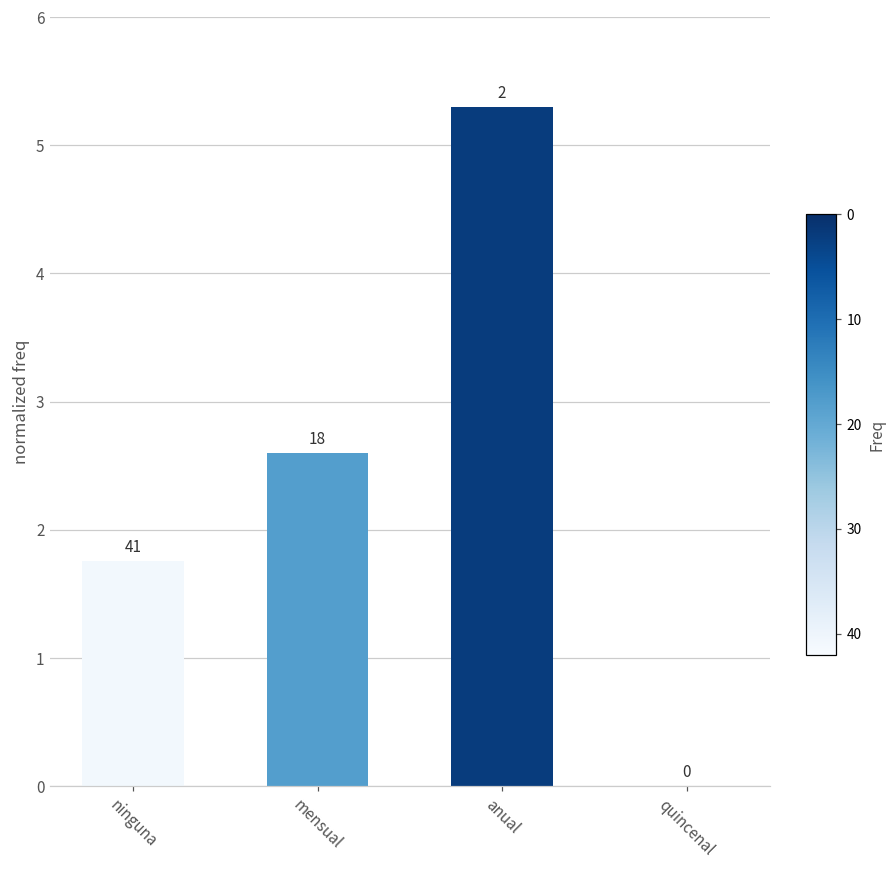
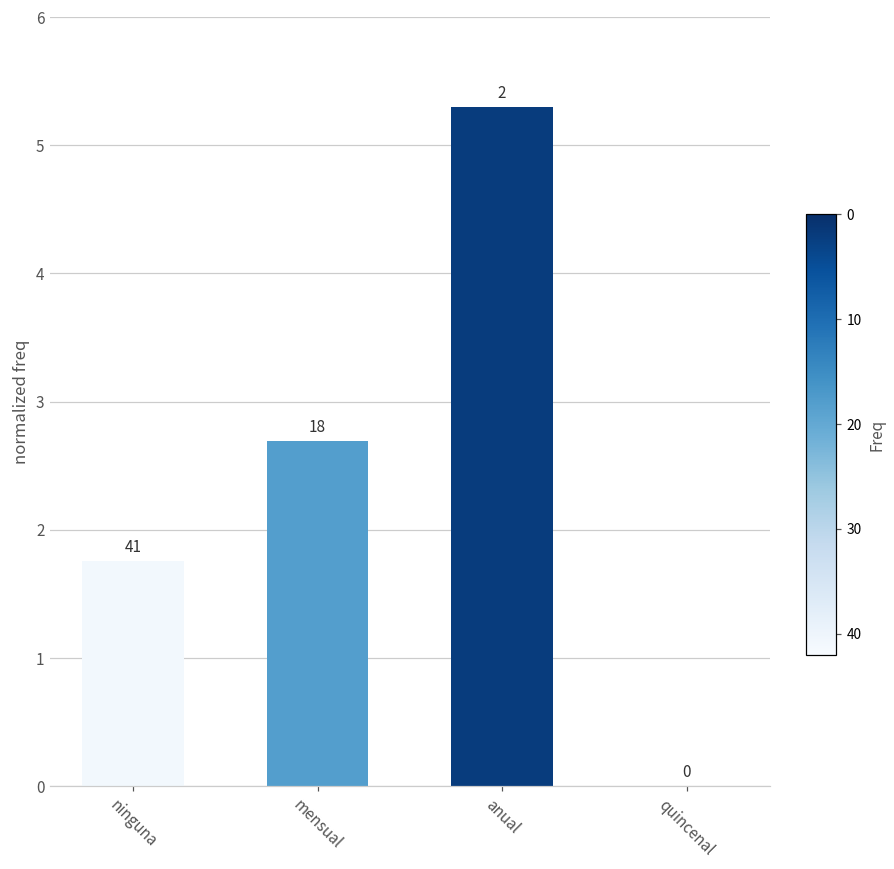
mensual: 2.60 -> 2.69
